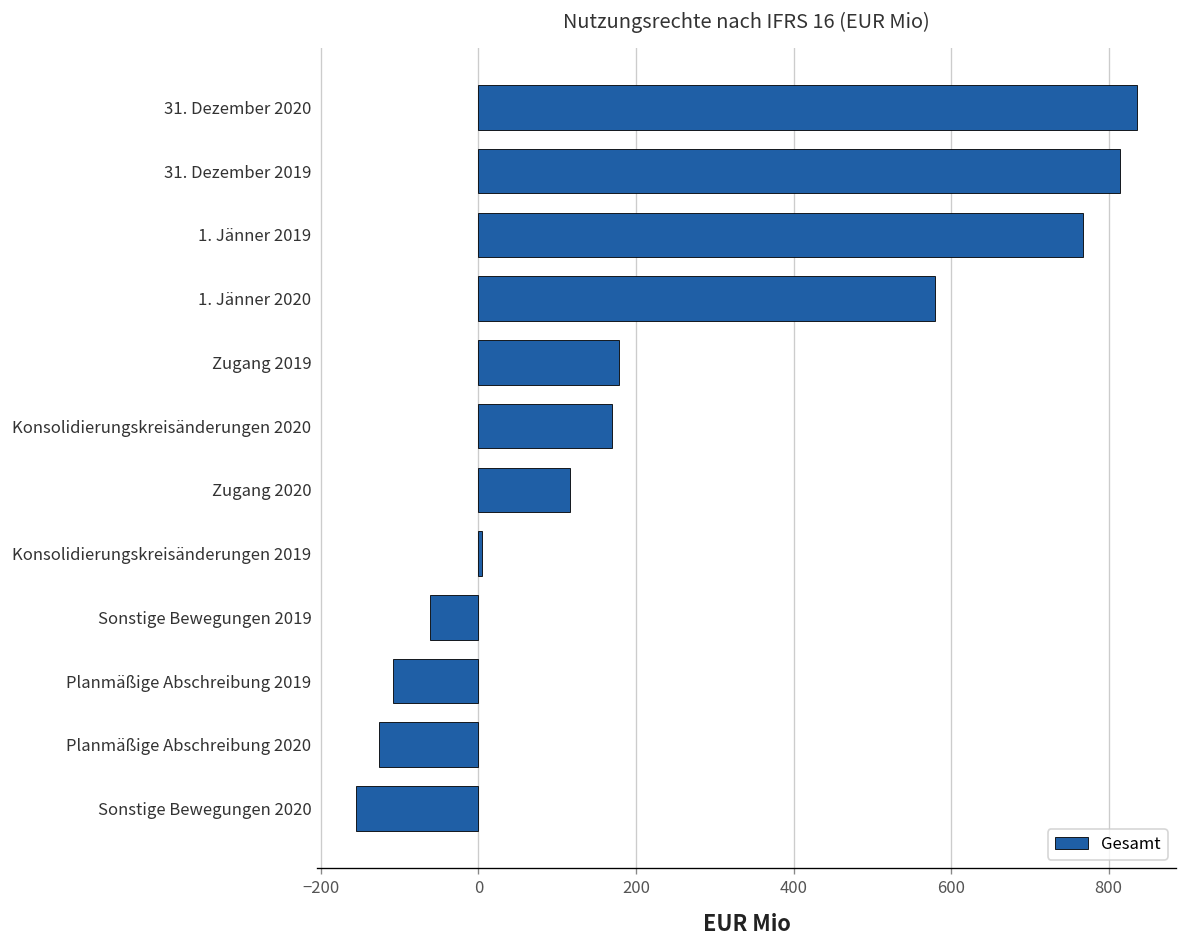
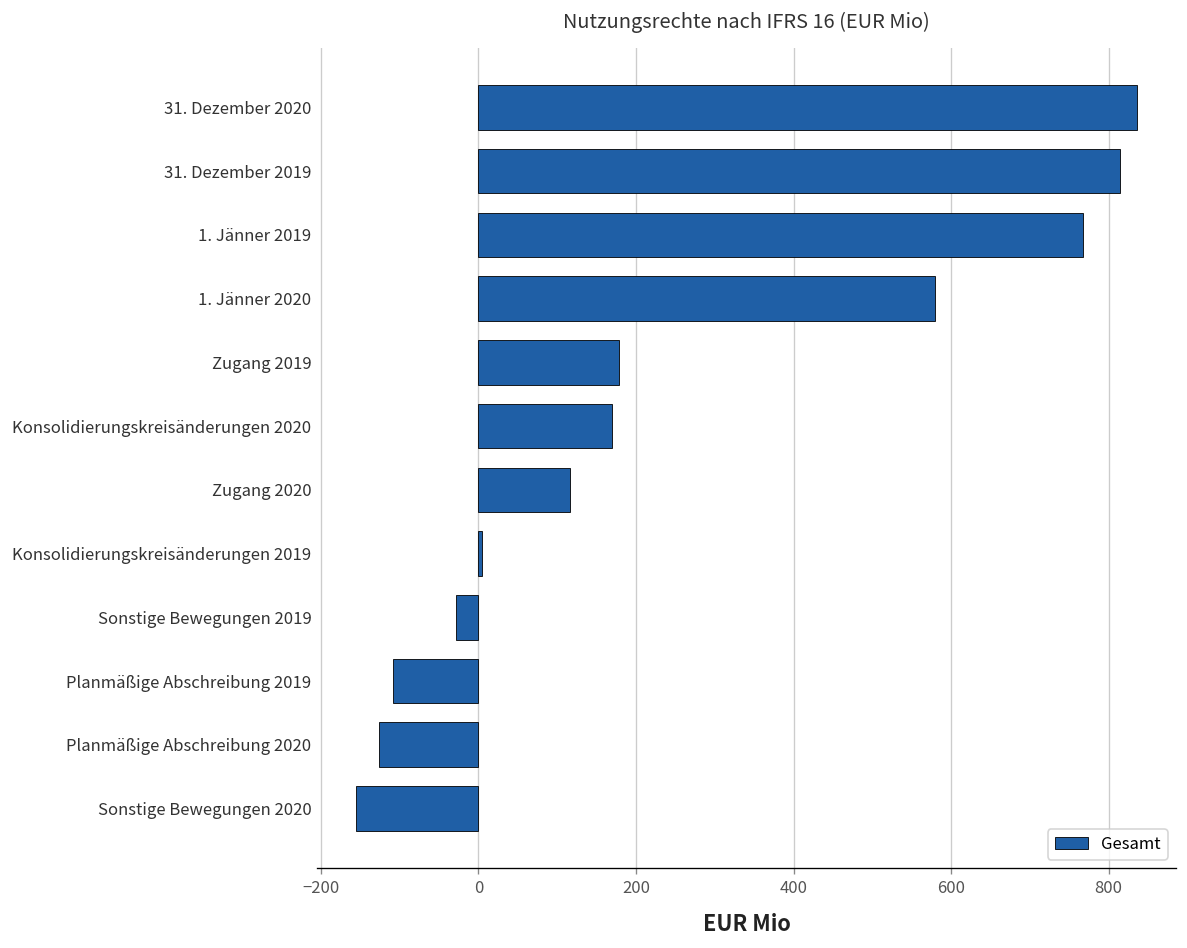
Sonstige Bewegungen 2019: -60 -> -30
